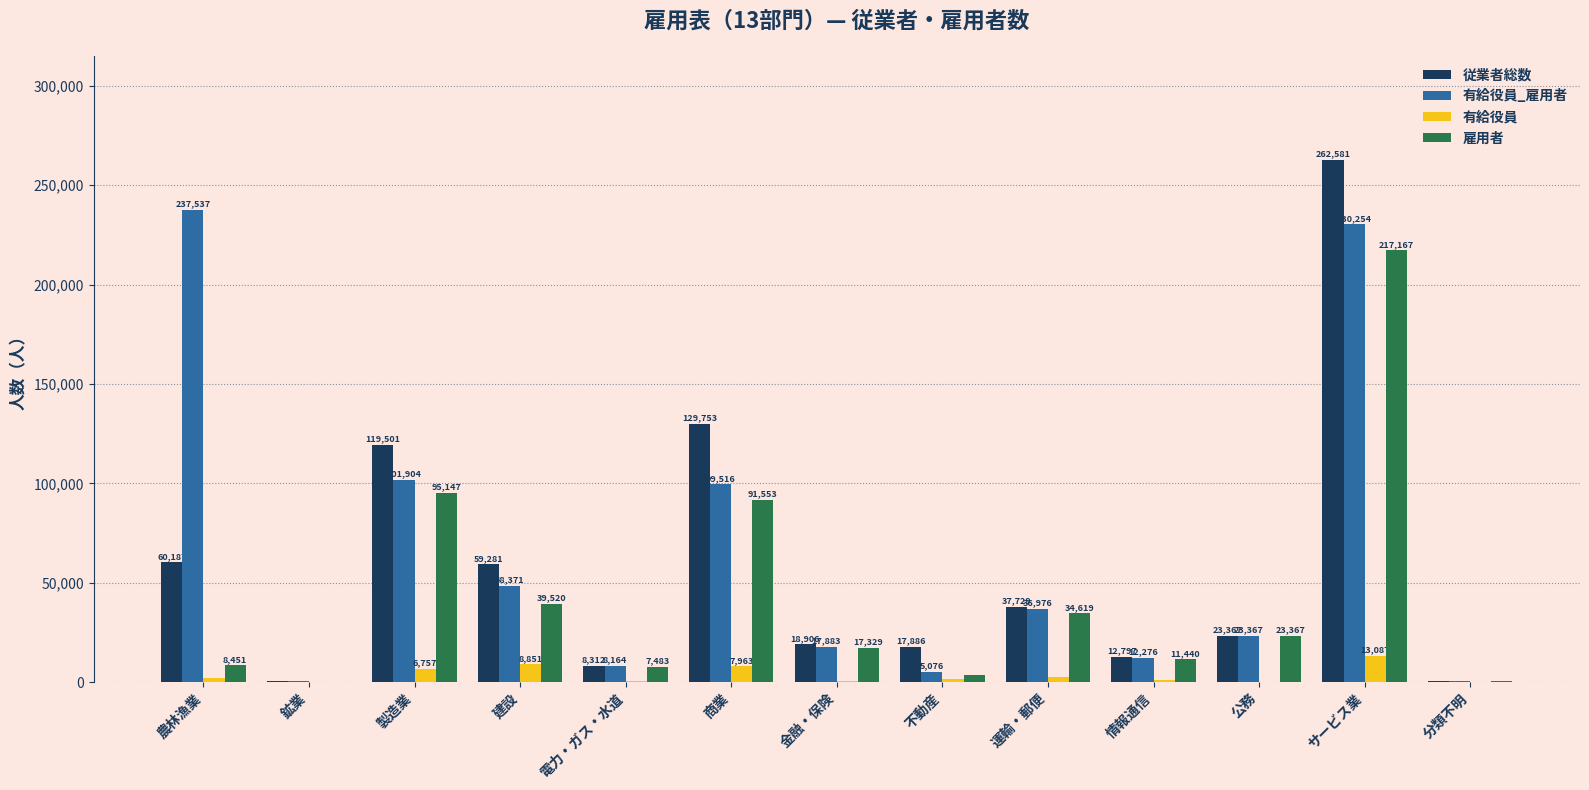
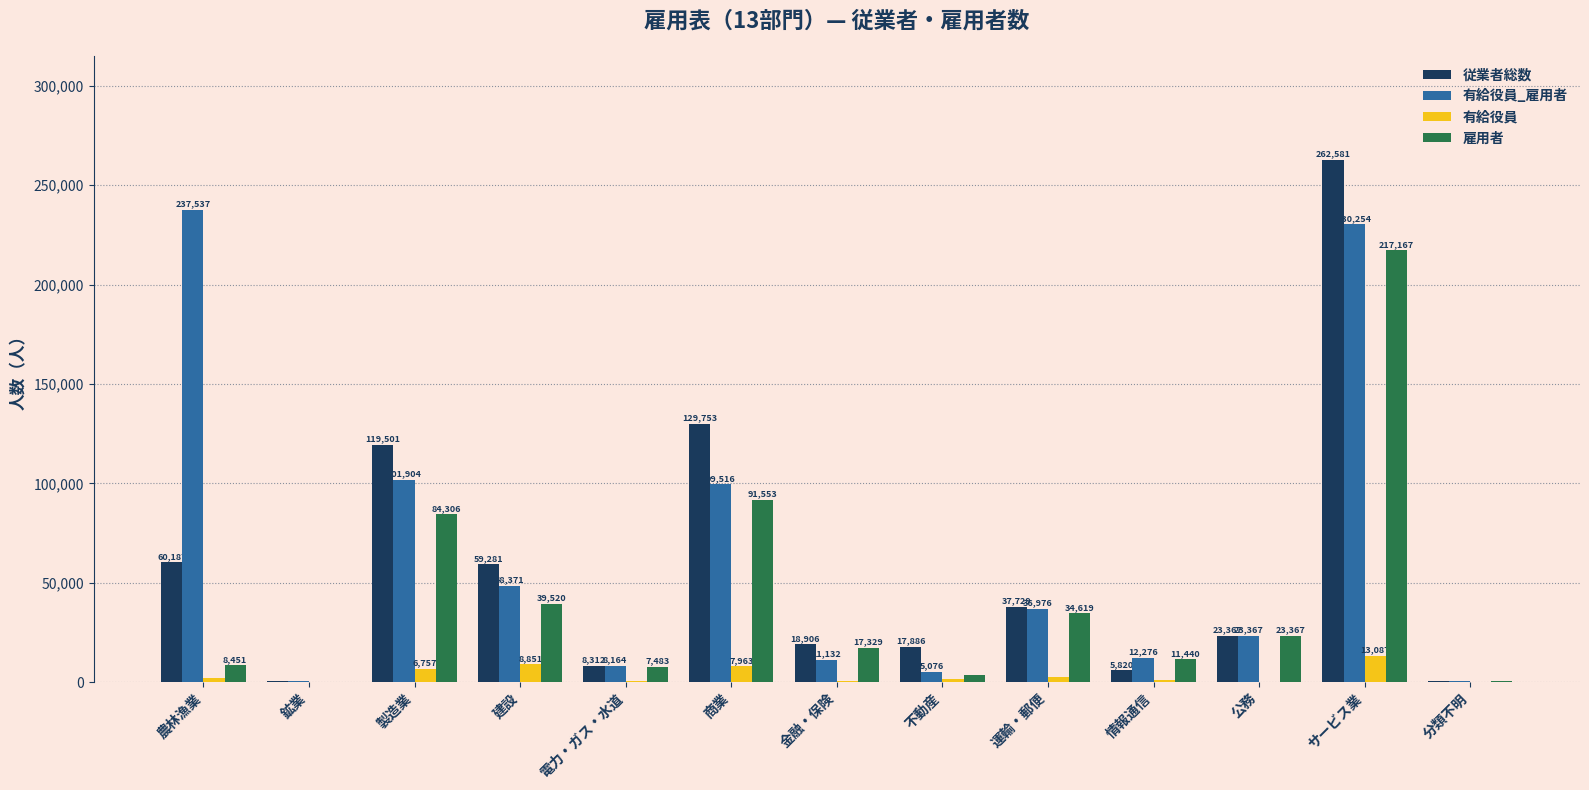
雇用者, 製造業: 95,147 -> 84,306
有給役員_雇用者, 金融・保険: 17,883 -> 11,132
従業者総数, 情報通信: 12,797 -> 5,820
